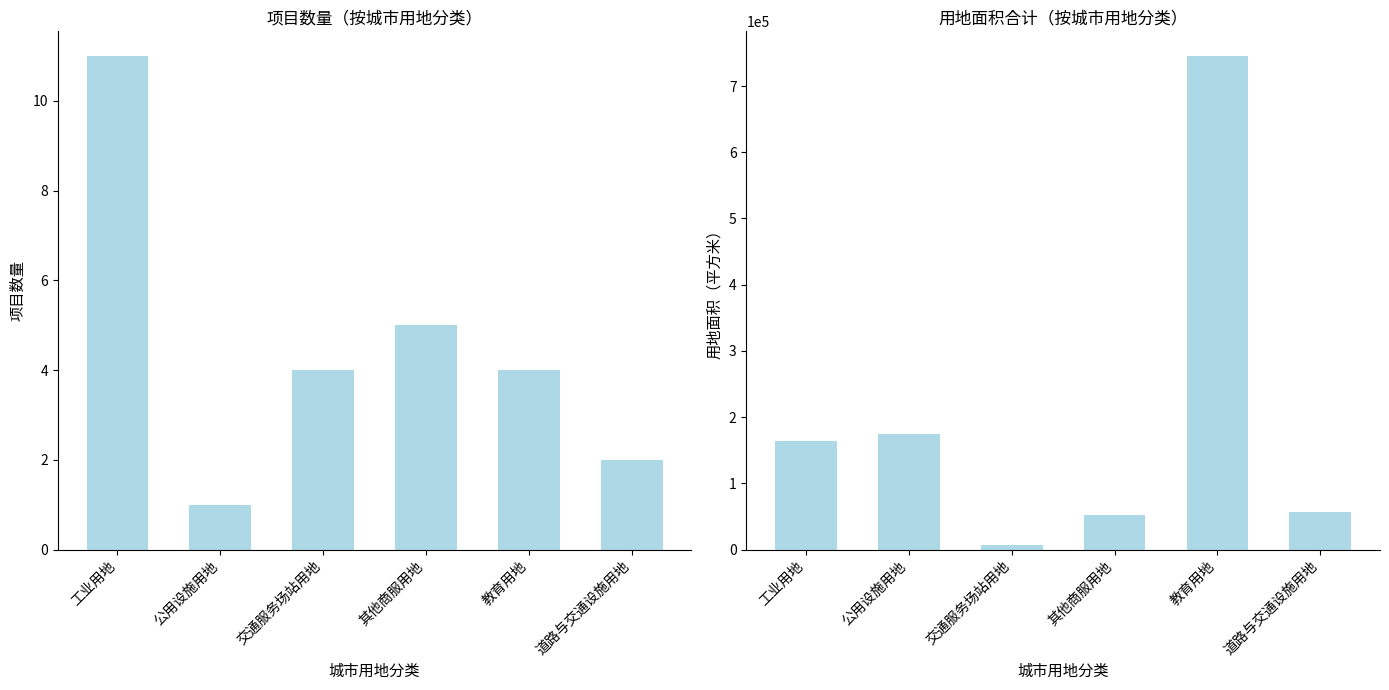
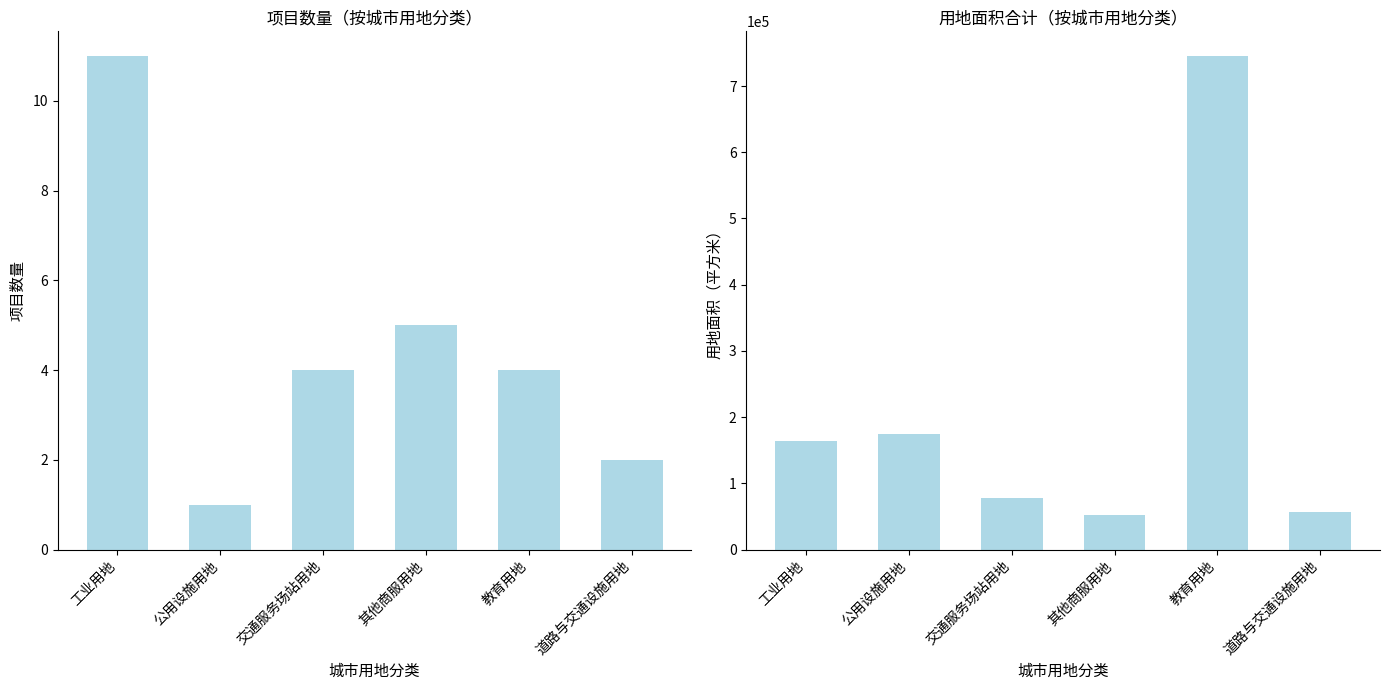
用地面积合计（按城市用地分类）, 交通服务场站用地: 10000 -> 80000
